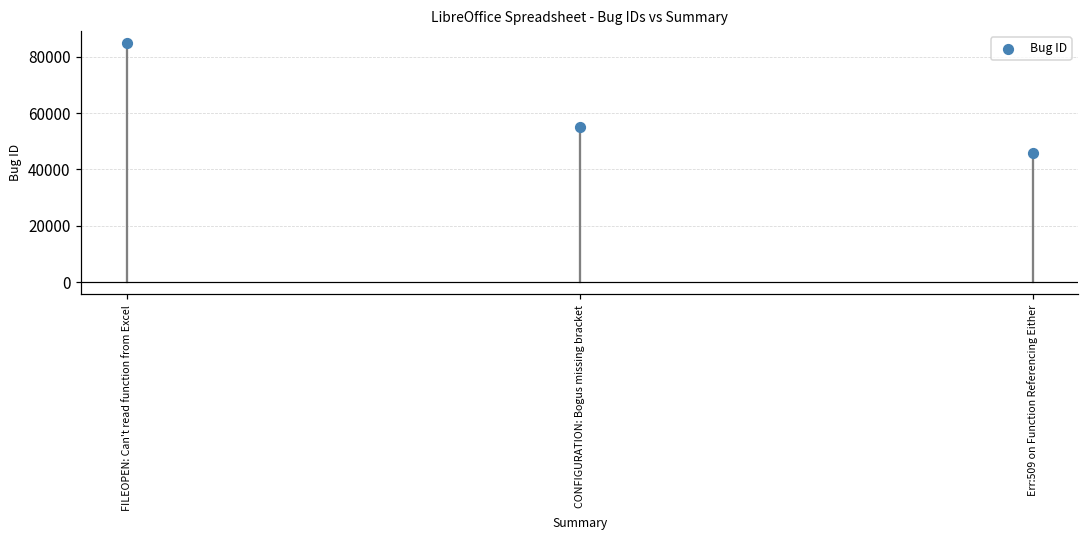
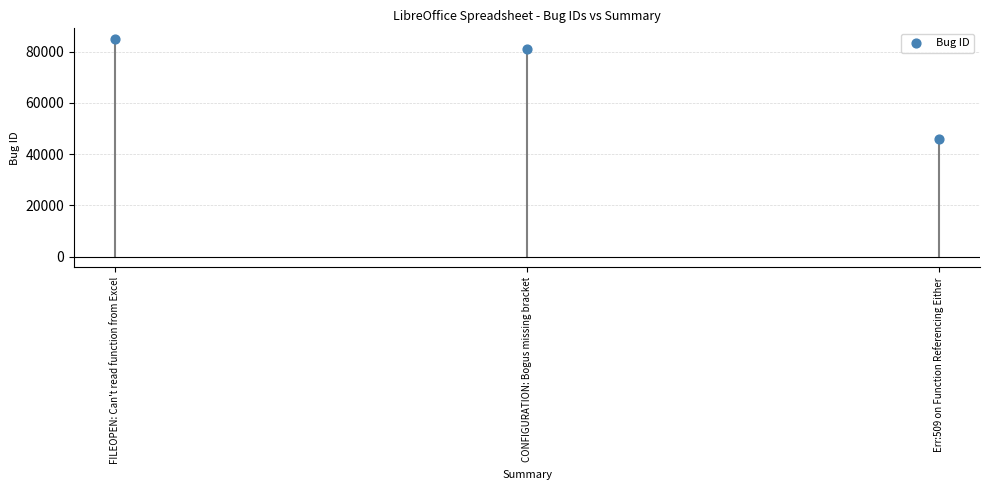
Bug ID, CONFIGURATION: Bogus missing bracket: 55000 -> 81000
